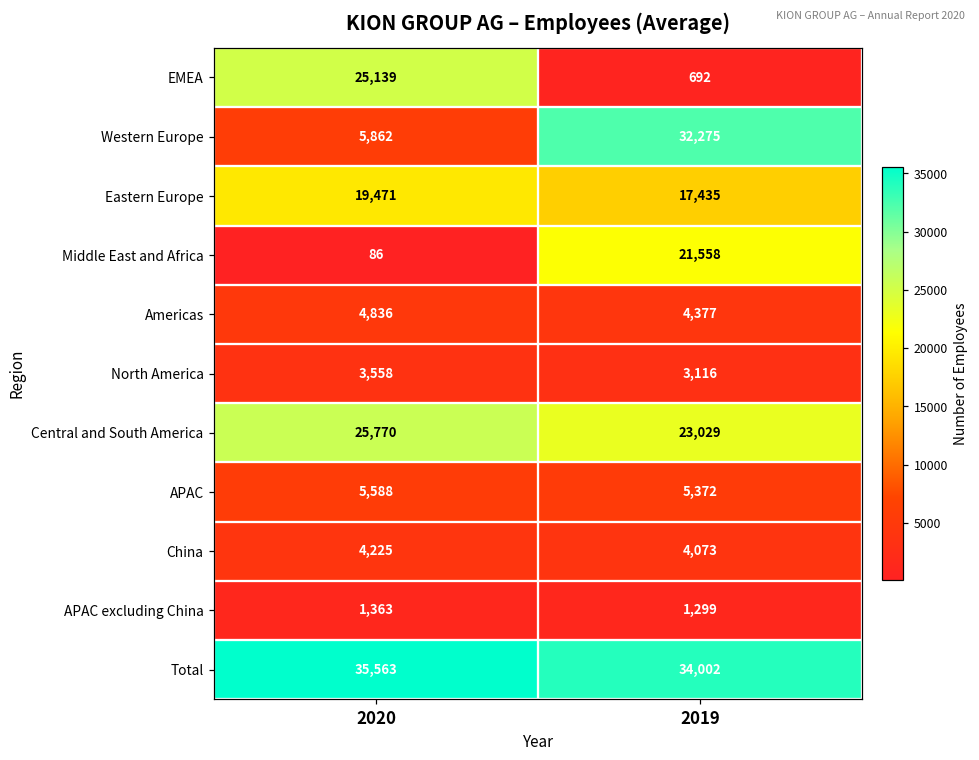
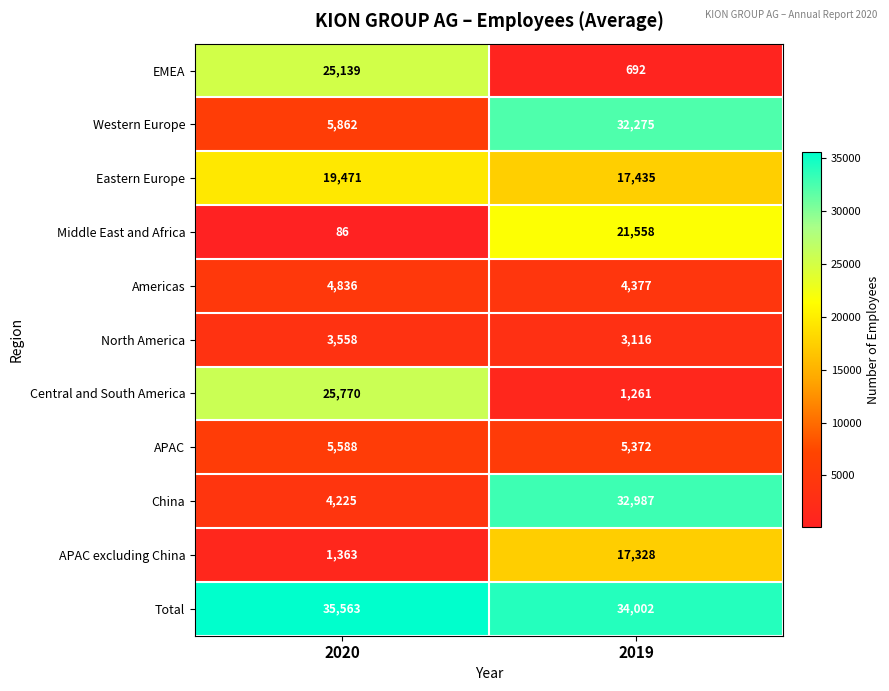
Central and South America, 2019: 23,029 -> 1,261
China, 2019: 4,073 -> 32,987
APAC excluding China, 2019: 1,299 -> 17,328
